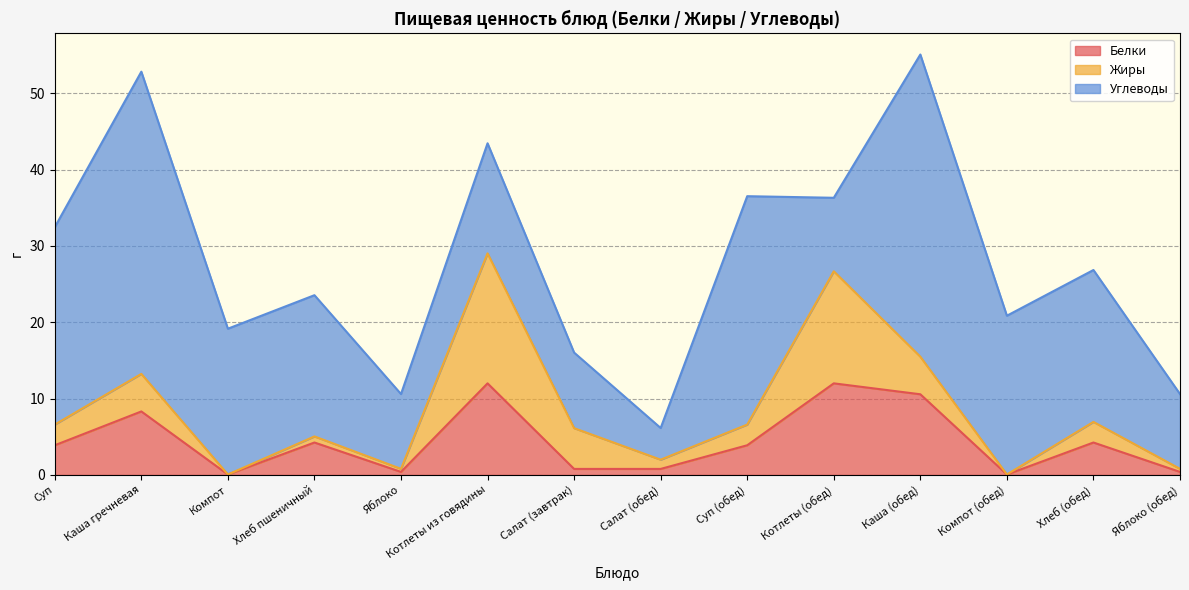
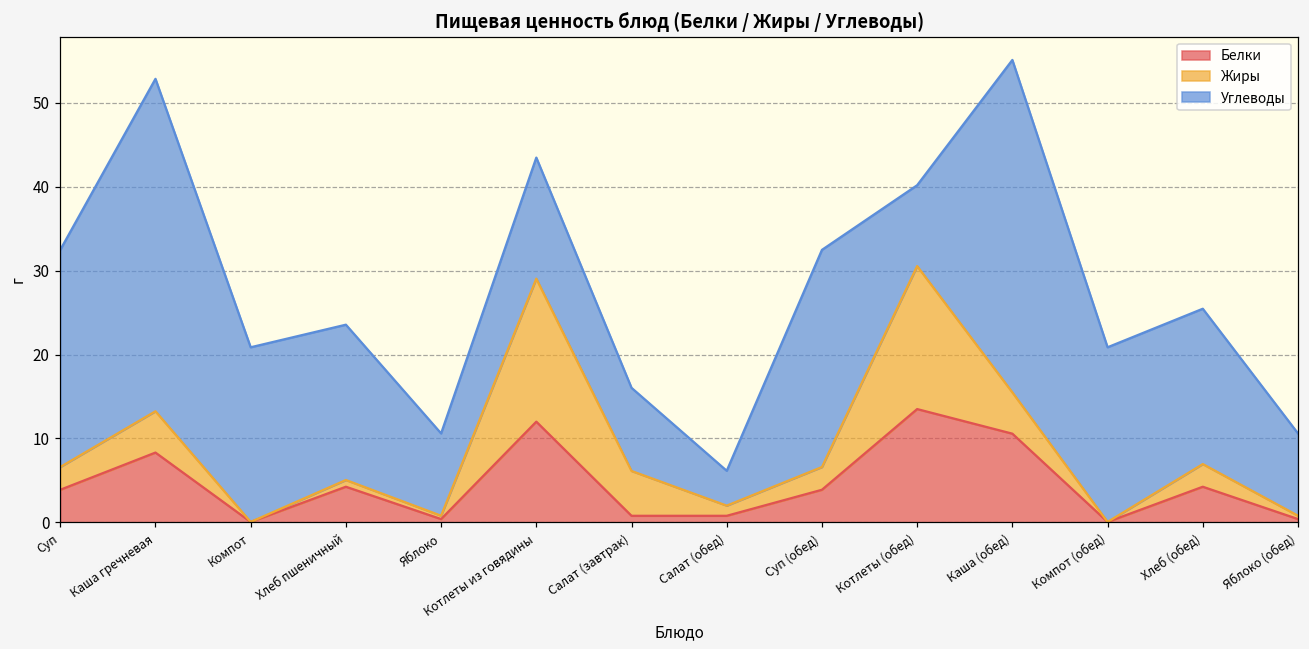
Углеводы, Компот: 19 -> 21
Углеводы, Суп (обед): 30 -> 26
Белки, Котлеты (обед): 12 -> 14
Жиры, Котлеты (обед): 15 -> 17
Углеводы, Хлеб (обед): 20 -> 19
